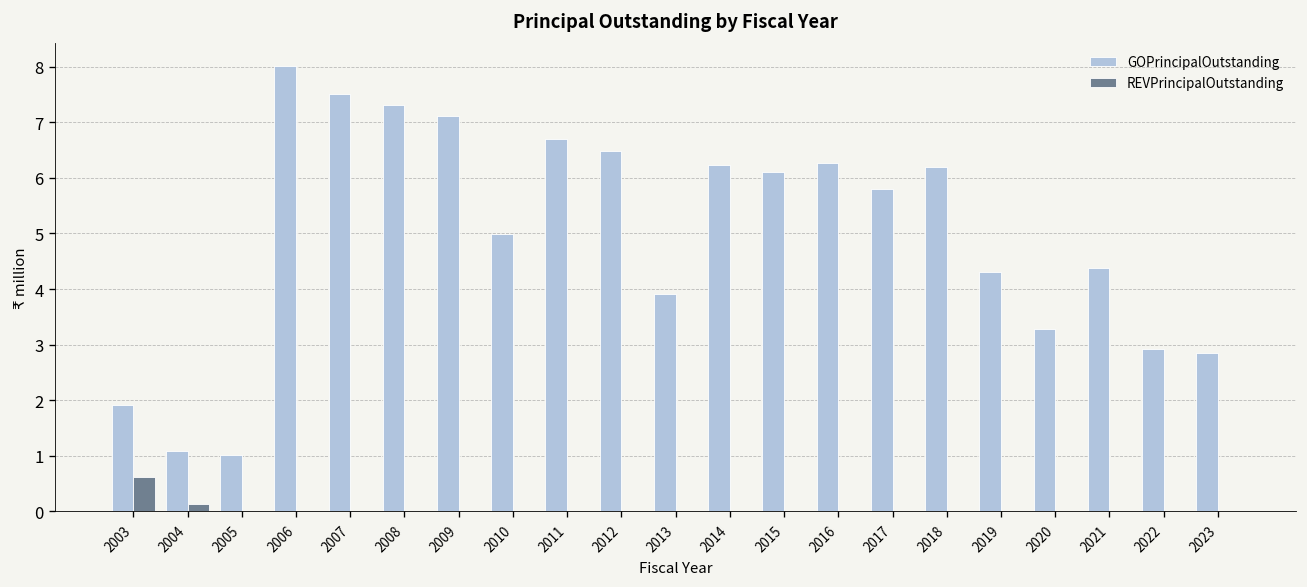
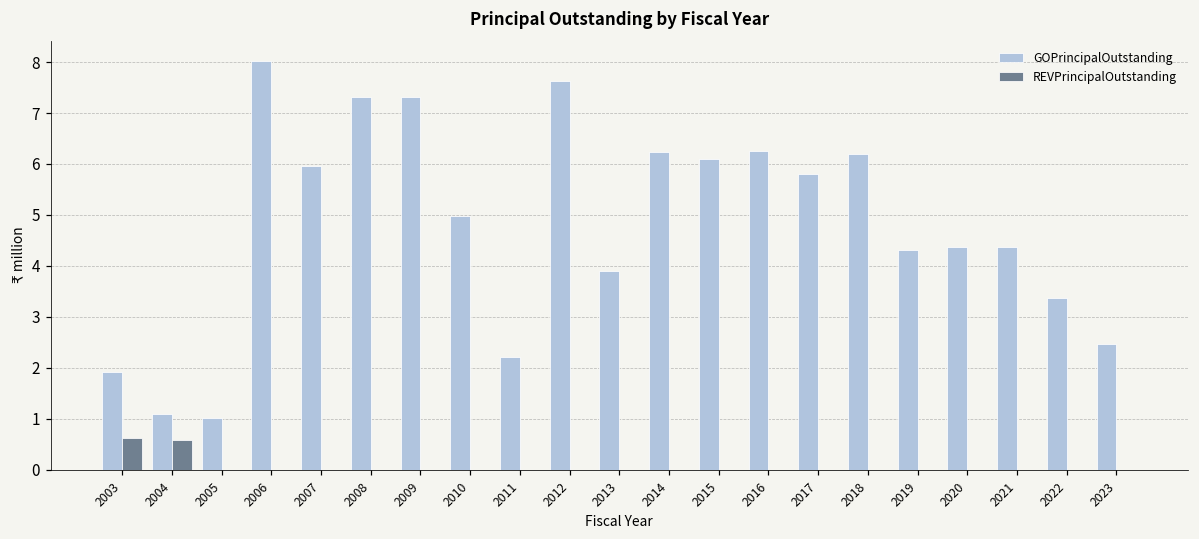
REVPrincipalOutstanding, 2004: 0.1 -> 0.6
GOPrincipalOutstanding, 2007: 7.5 -> 6.0
GOPrincipalOutstanding, 2009: 7.1 -> 7.3
GOPrincipalOutstanding, 2011: 6.7 -> 2.2
GOPrincipalOutstanding, 2012: 6.5 -> 7.6
GOPrincipalOutstanding, 2020: 3.3 -> 4.4
GOPrincipalOutstanding, 2022: 2.9 -> 3.4
GOPrincipalOutstanding, 2023: 2.9 -> 2.5
